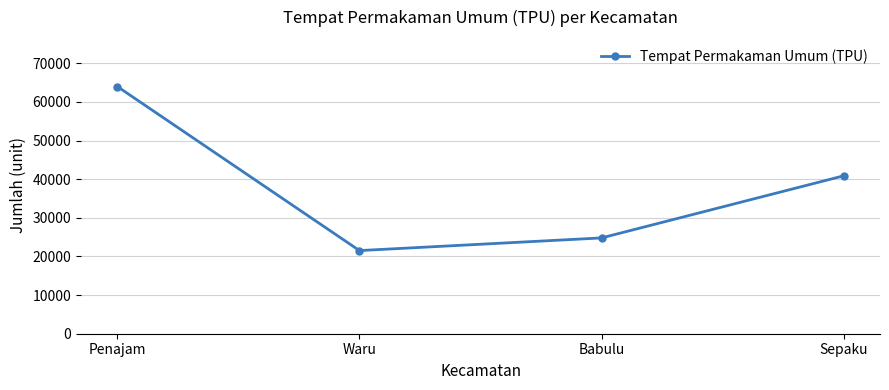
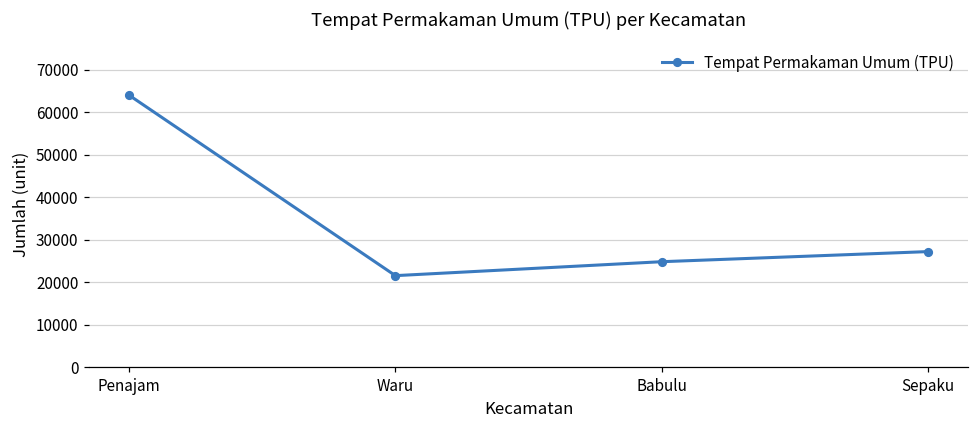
Sepaku: 41000 -> 27000
